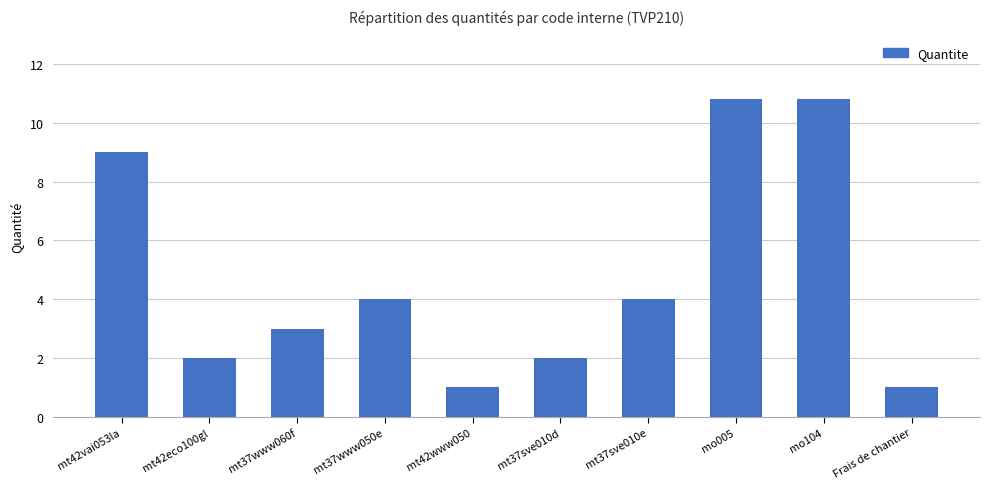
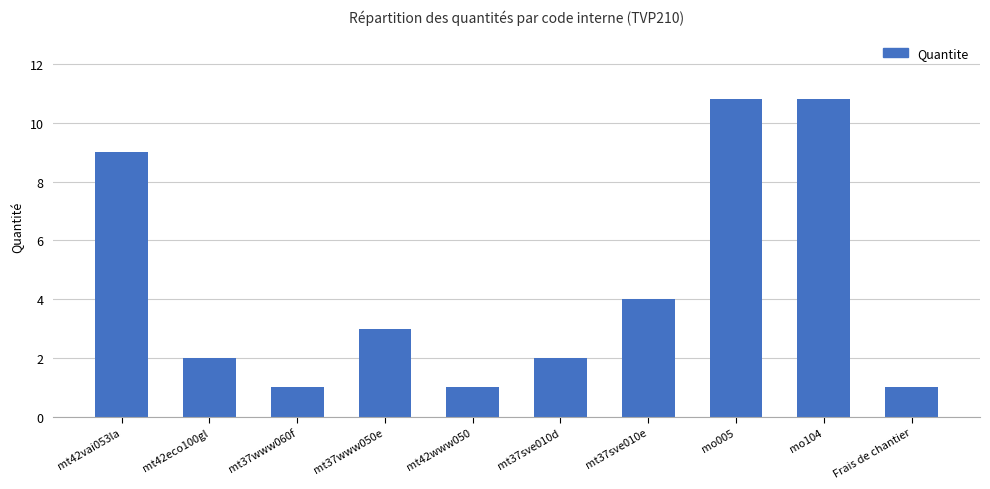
mt37www060f: 3 -> 1
mt37www050e: 4 -> 3
